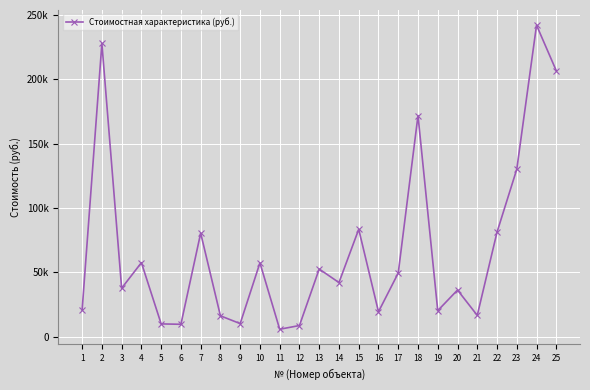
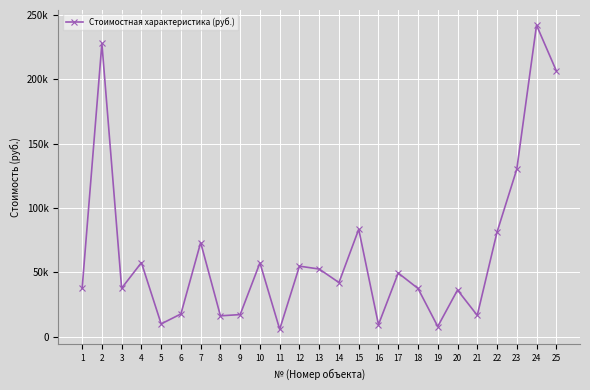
1: 21000 -> 37000
6: 10000 -> 18000
7: 80000 -> 73000
9: 10000 -> 17000
12: 9000 -> 55000
16: 19000 -> 9000
18: 172000 -> 37000
19: 20000 -> 8000
